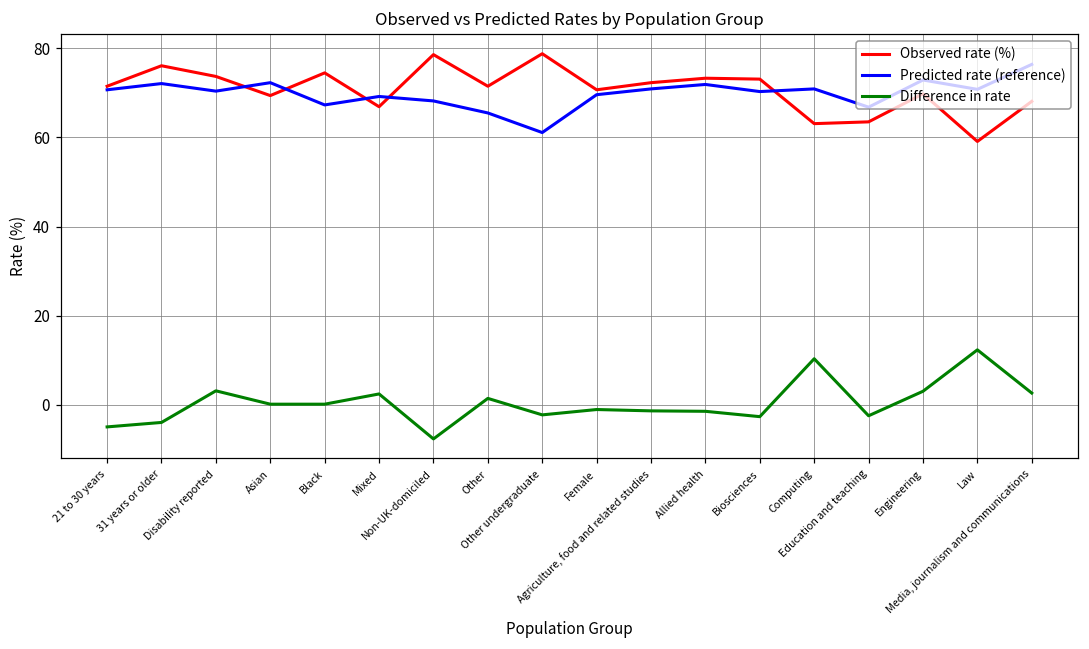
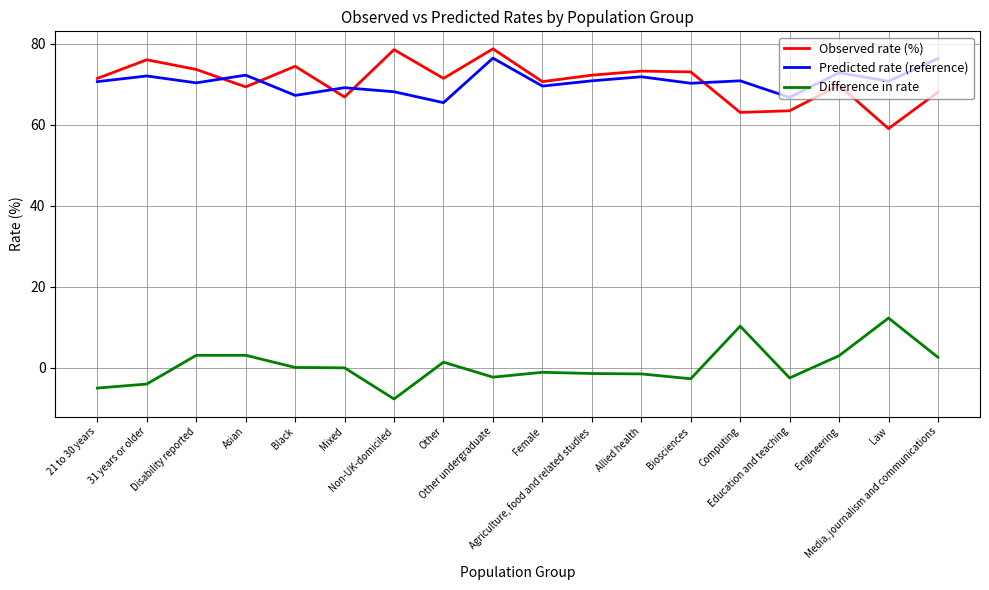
Difference in rate, Asian: 0 -> 3
Difference in rate, Mixed: 2 -> 0
Predicted rate (reference), Other undergraduate: 61 -> 77
